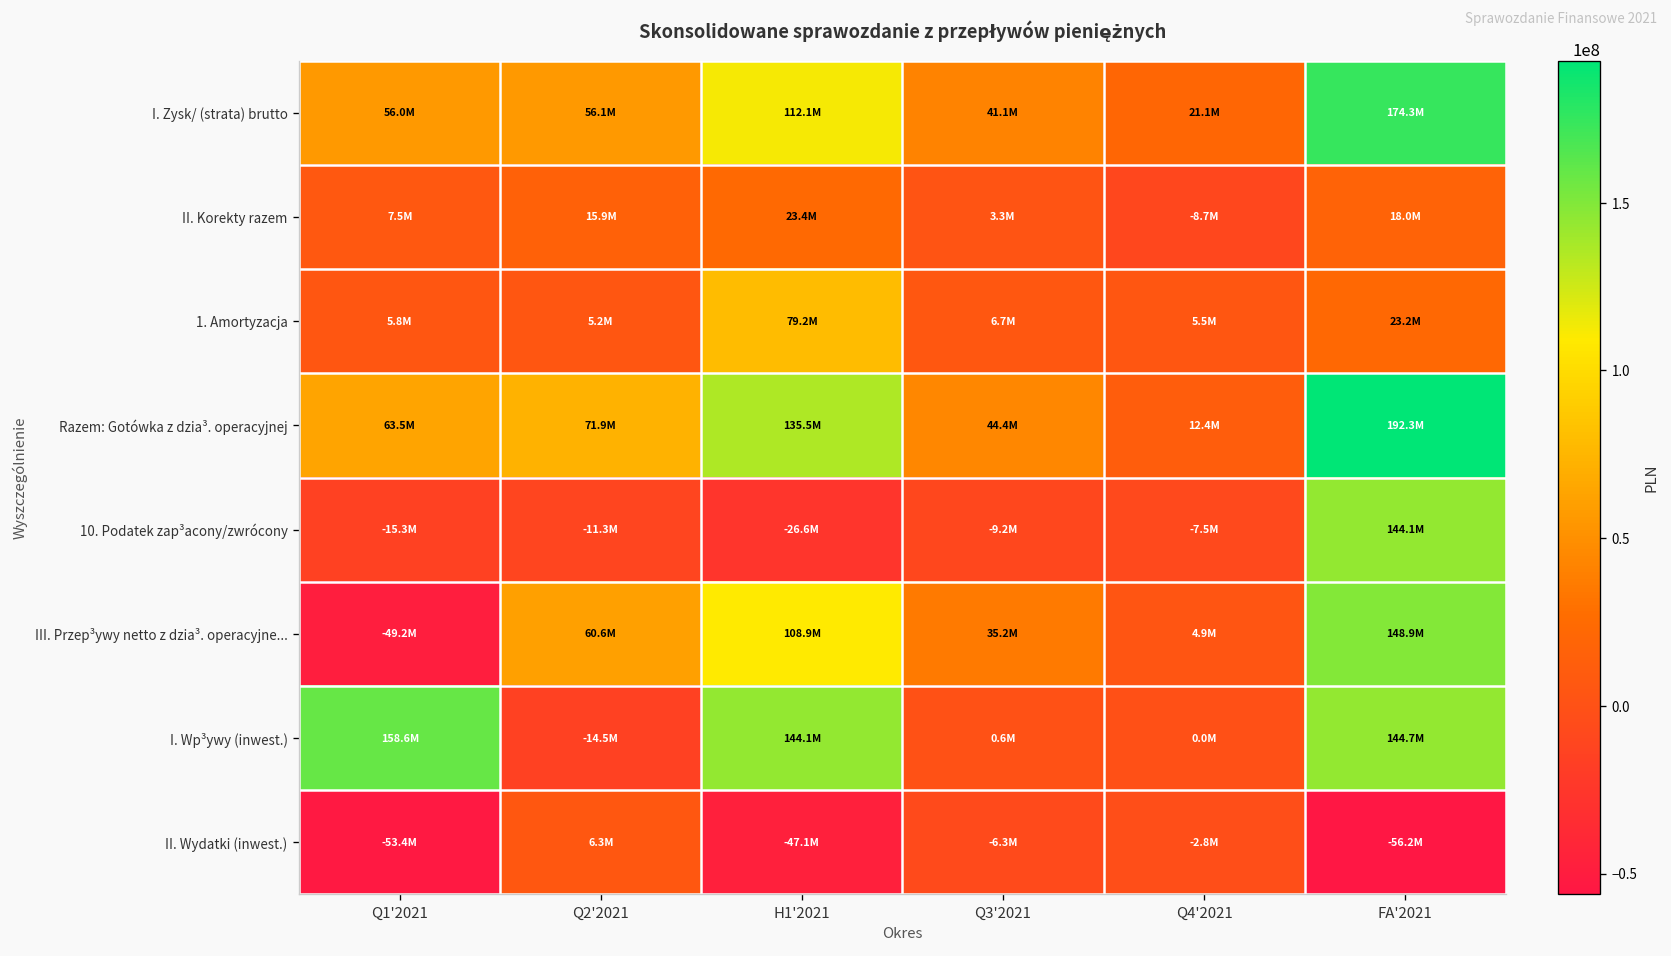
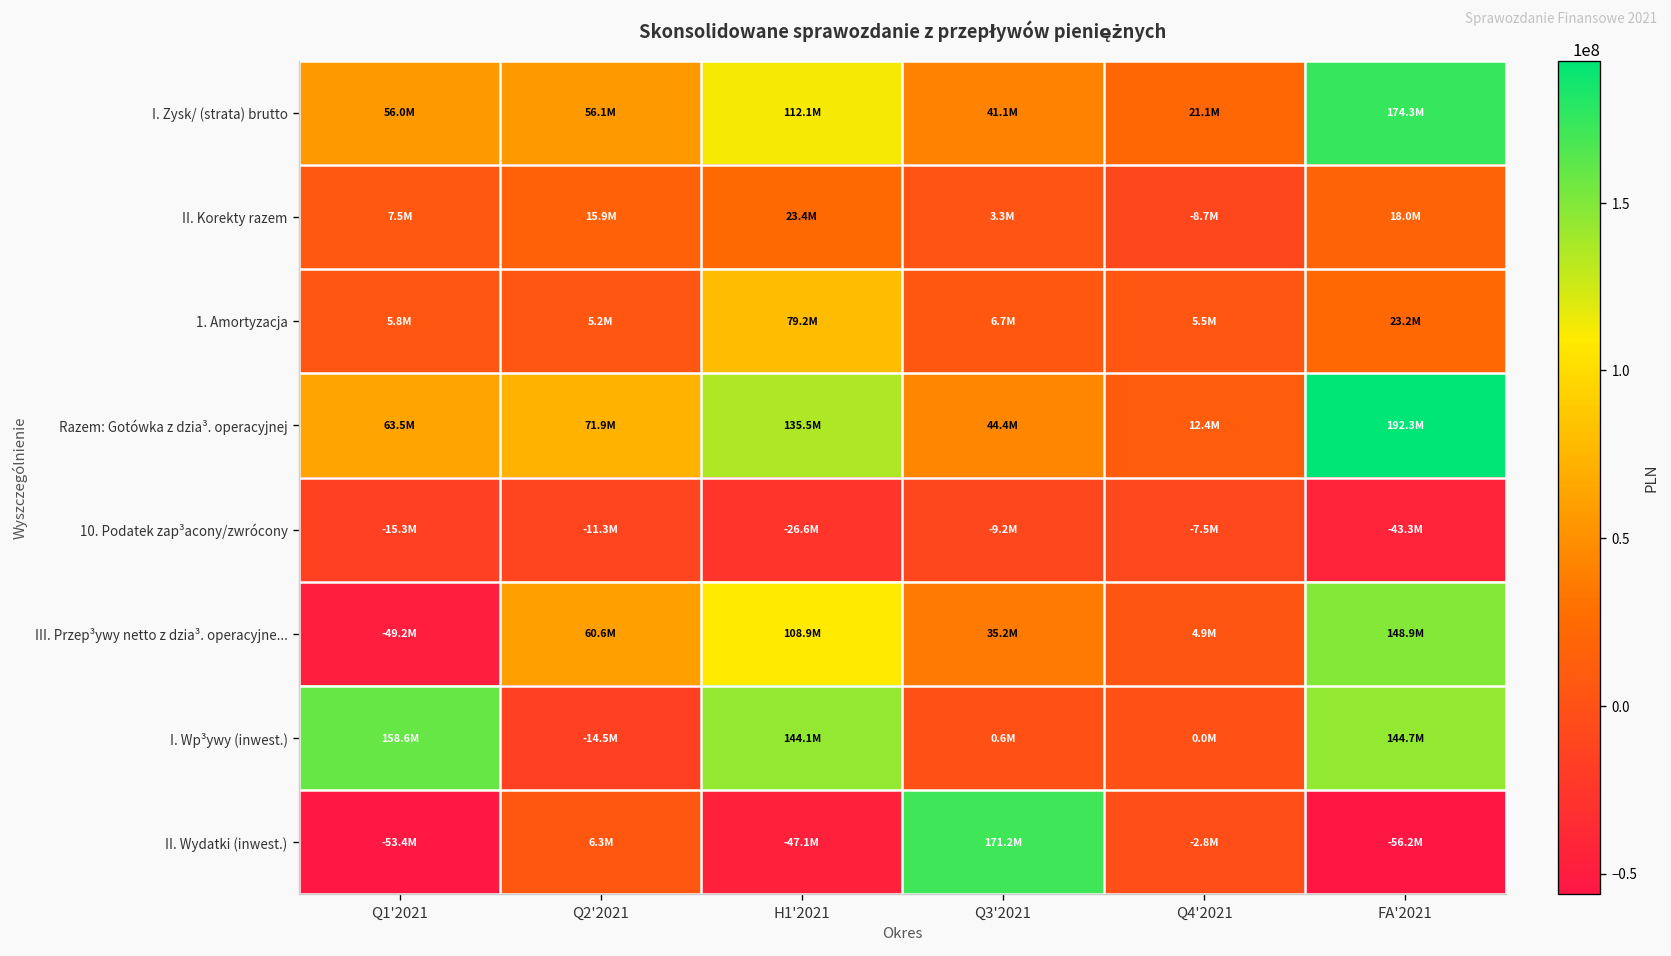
10. Podatek zap³acony/zwrócony, FA'2021: 144.1M -> -43.3M
II. Wydatki (inwest.), Q3'2021: -6.3M -> 171.2M
